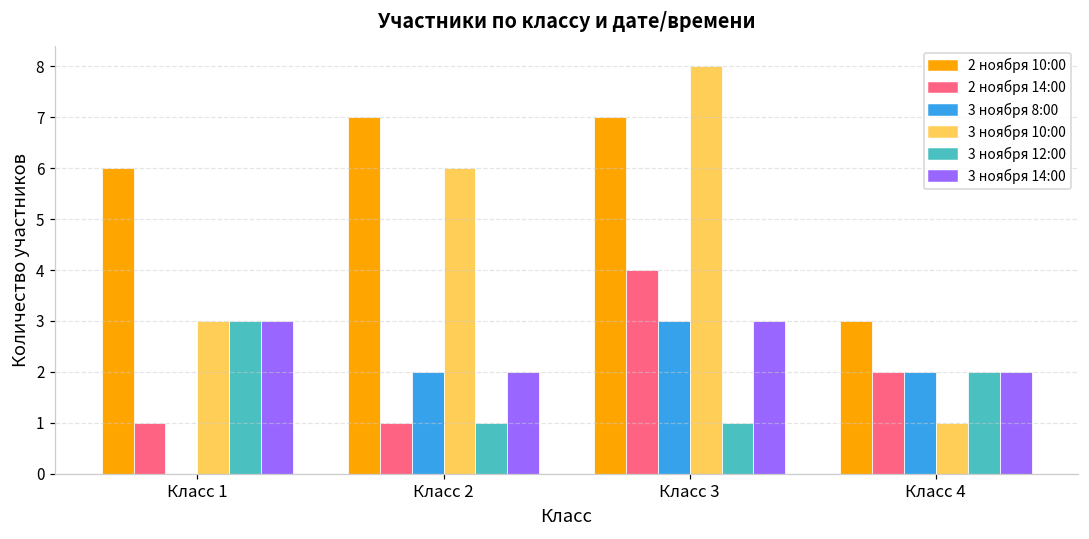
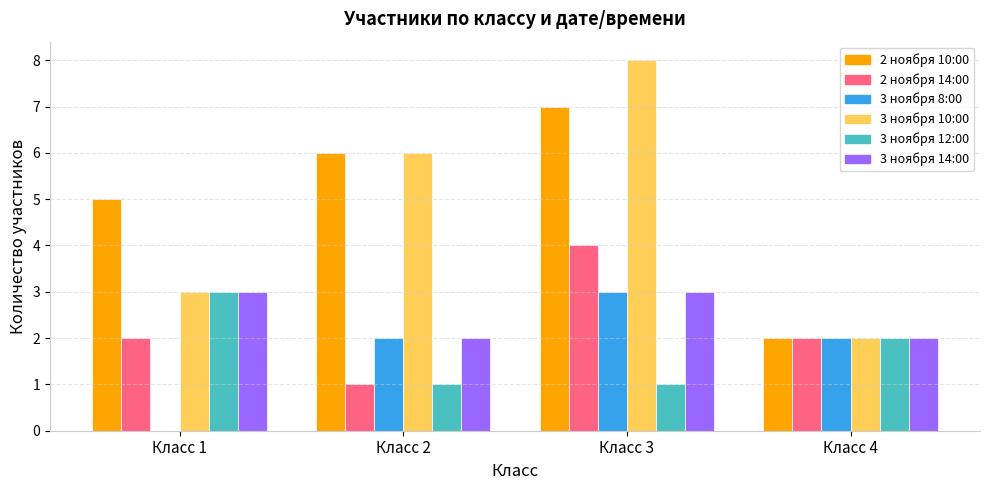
2 ноября 10:00, Класс 1: 6 -> 5
2 ноября 14:00, Класс 1: 1 -> 2
2 ноября 10:00, Класс 2: 7 -> 6
2 ноября 10:00, Класс 4: 3 -> 2
3 ноября 10:00, Класс 4: 1 -> 2
